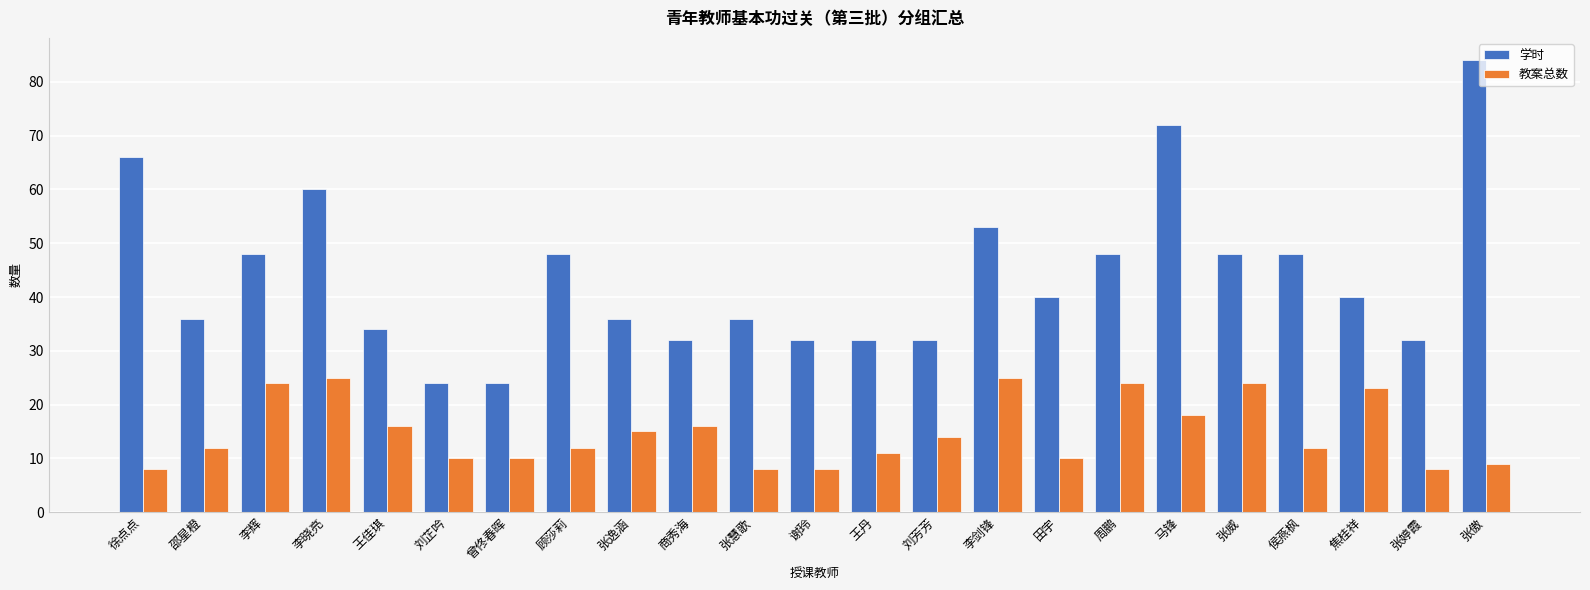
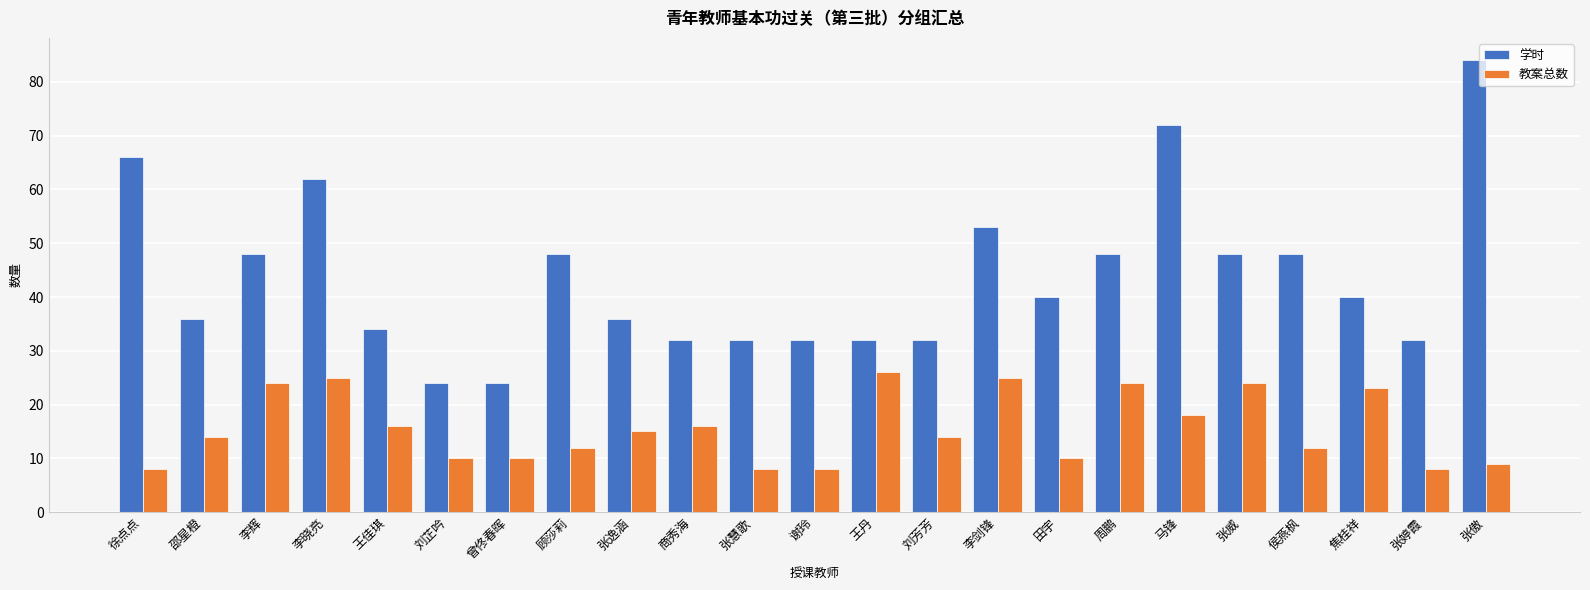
教案总数, 邵星橙: 12 -> 14
学时, 李晓亮: 60 -> 62
学时, 张慧歌: 36 -> 32
教案总数, 王丹: 11 -> 26
